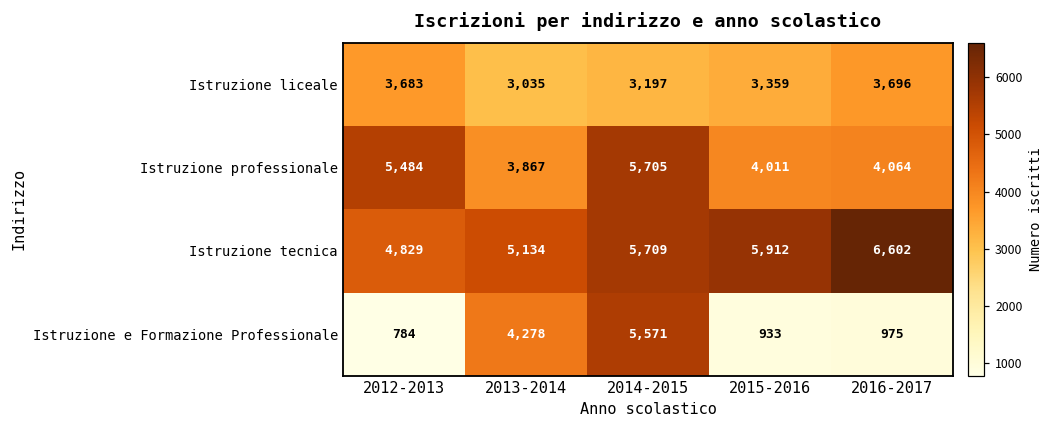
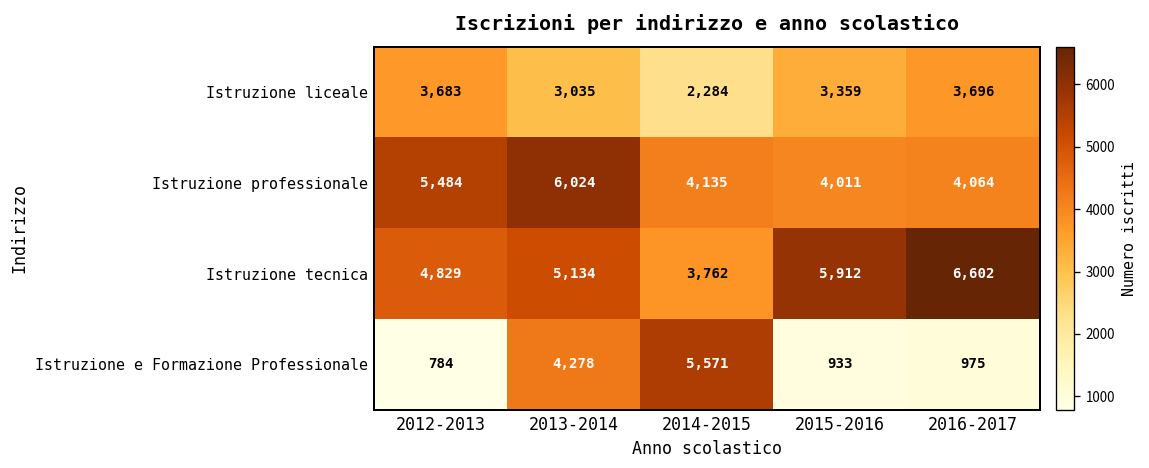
Istruzione liceale, 2014-2015: 3,197 -> 2,284
Istruzione professionale, 2013-2014: 3,867 -> 6,024
Istruzione professionale, 2014-2015: 5,705 -> 4,135
Istruzione tecnica, 2014-2015: 5,709 -> 3,762
